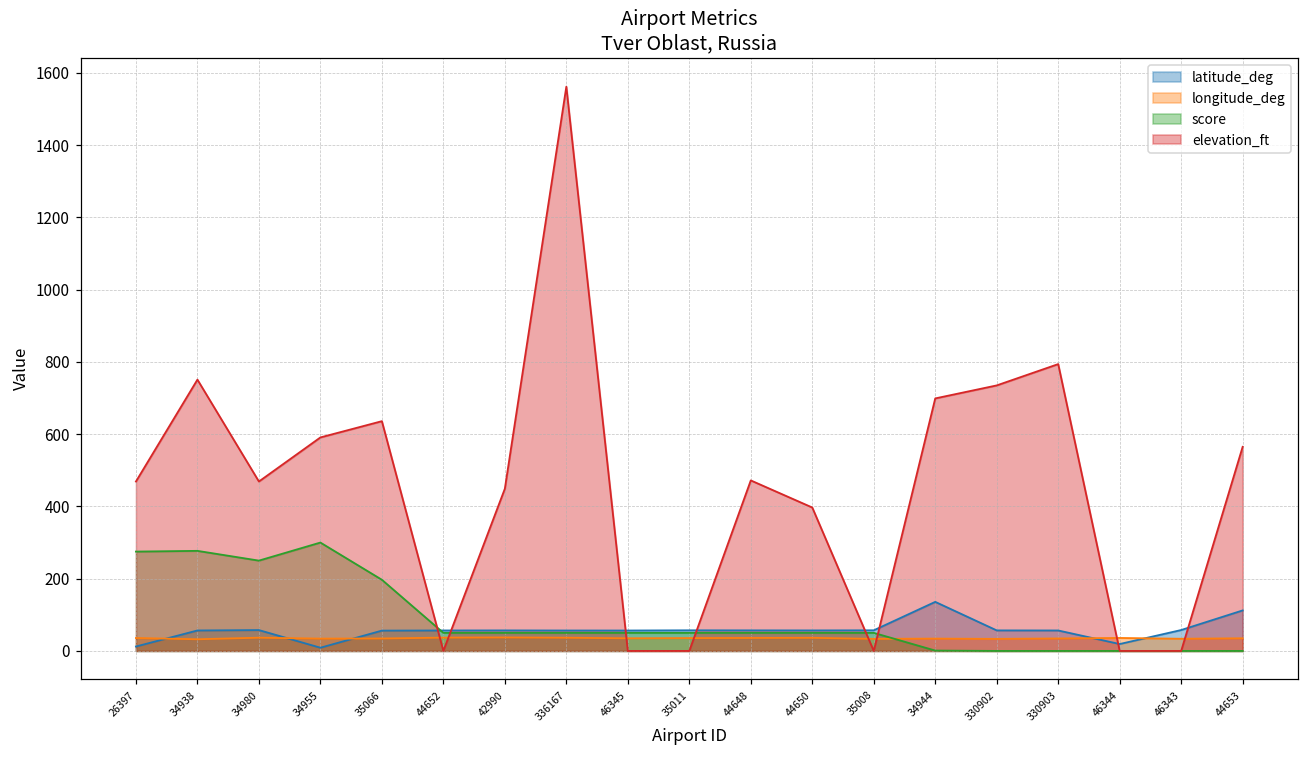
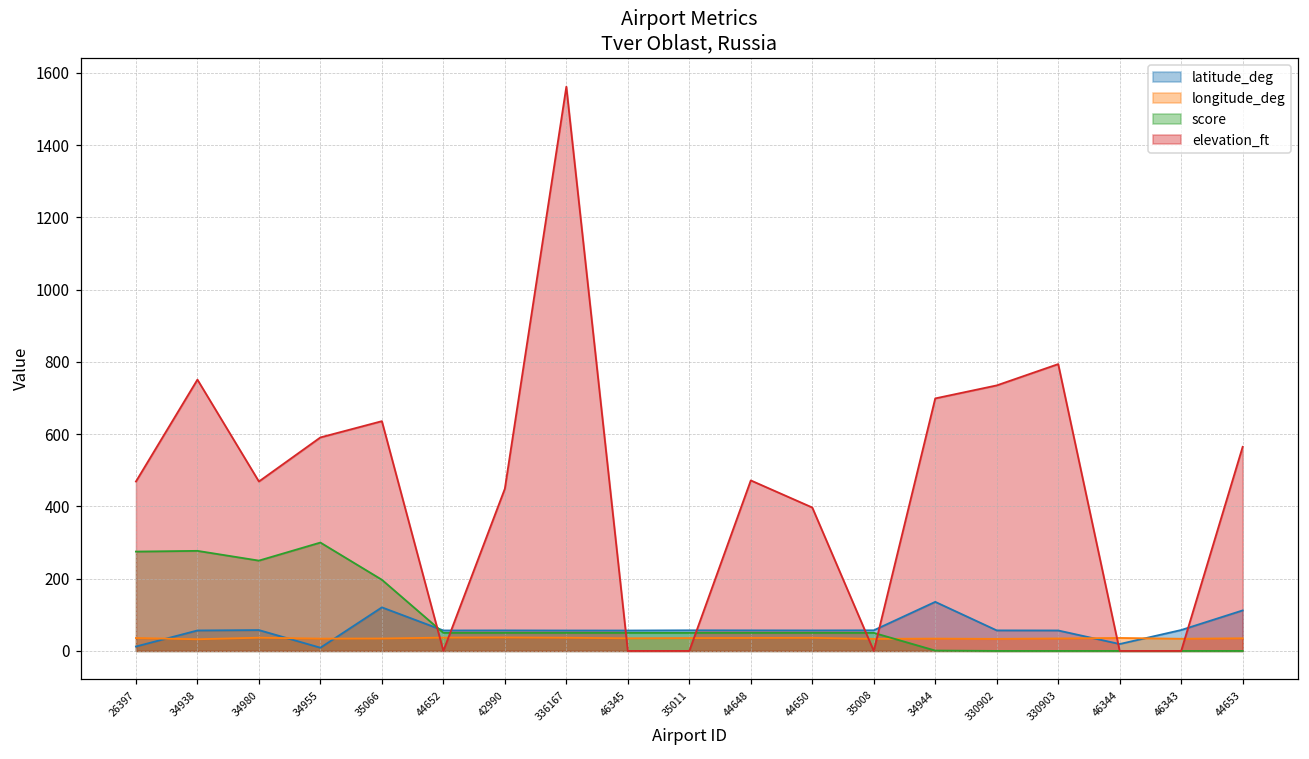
latitude_deg, 35066: 60 -> 120
